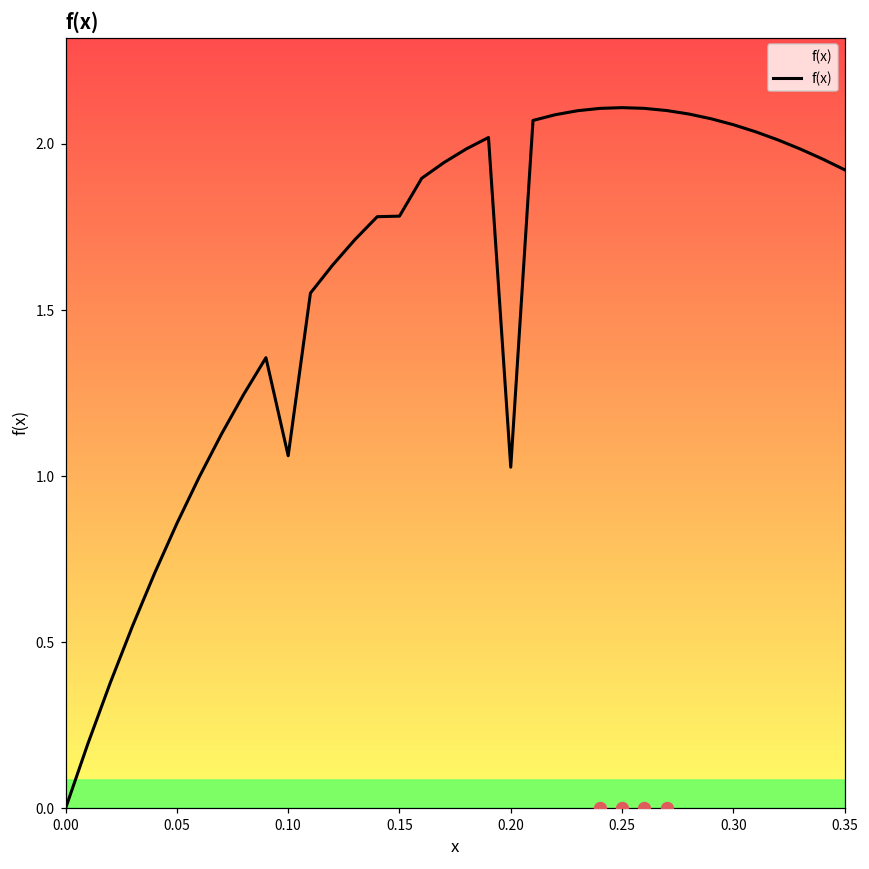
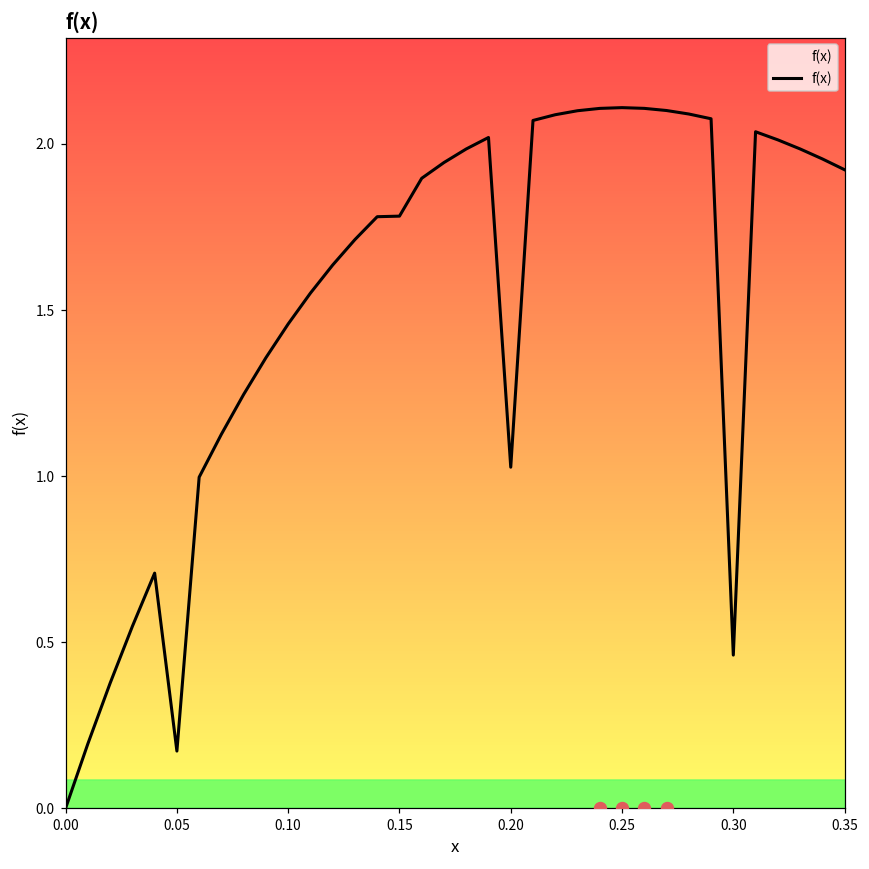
f(x), 0.05: 0.86 -> 0.17
f(x), 0.10: 1.06 -> 1.46
f(x), 0.30: 2.06 -> 0.46
